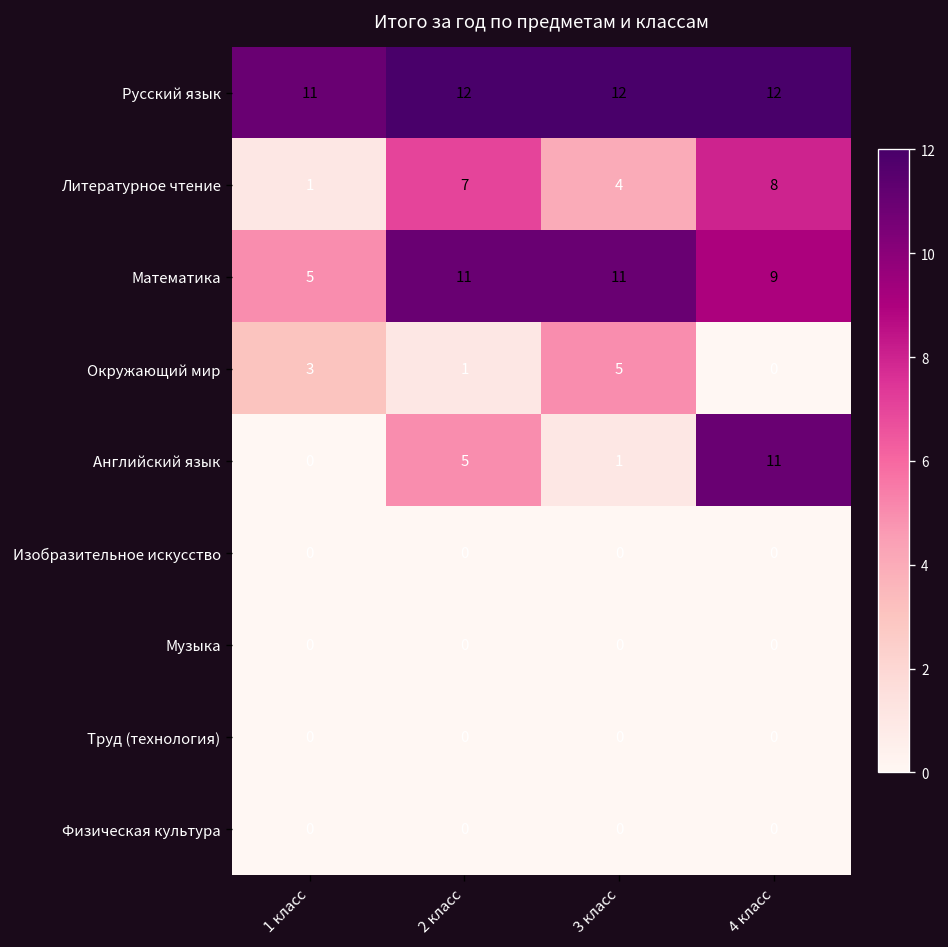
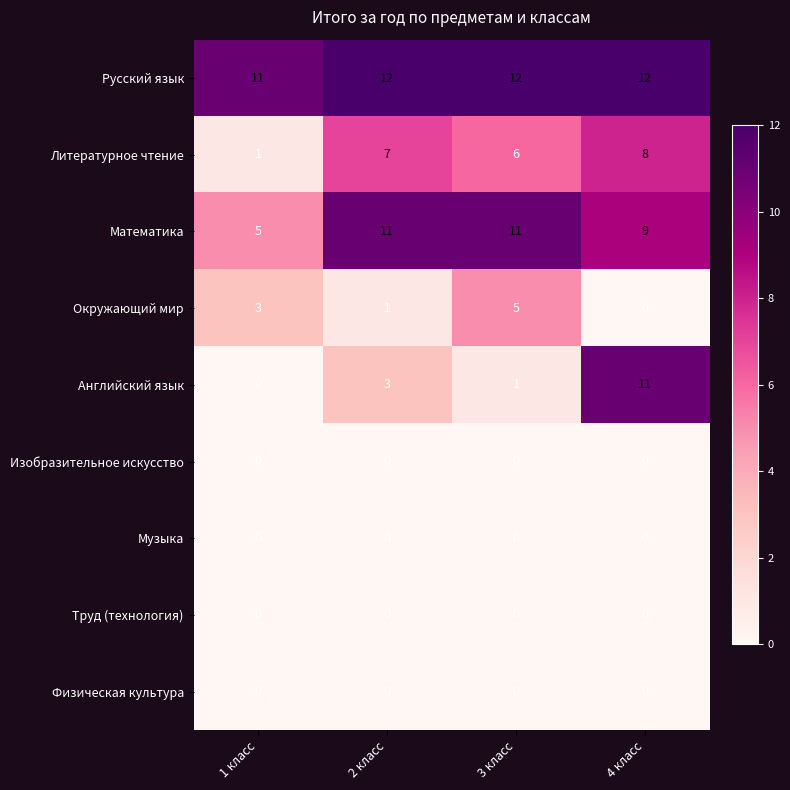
Литературное чтение, 3 класс: 4 -> 6
Английский язык, 2 класс: 5 -> 3
